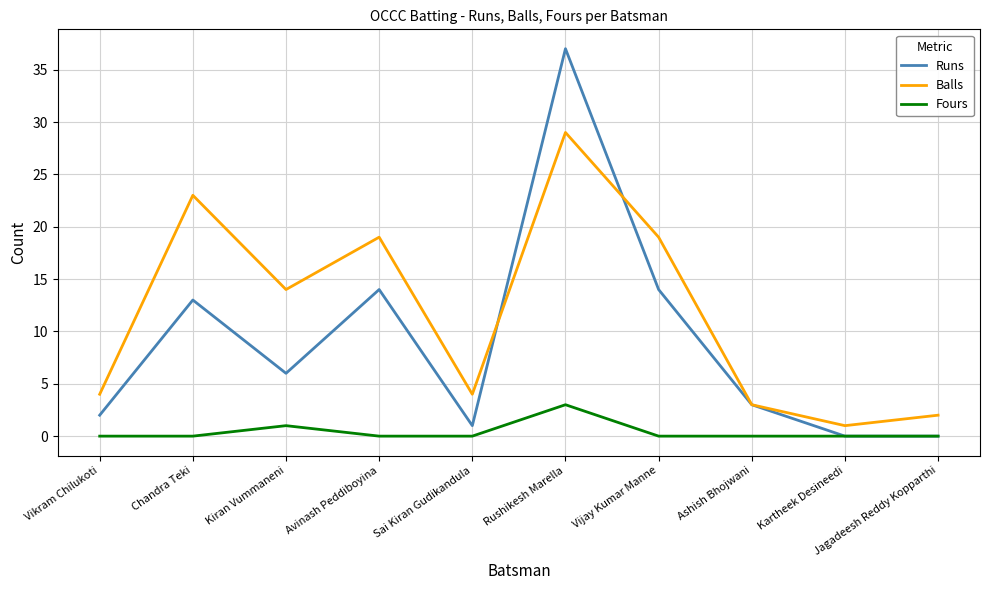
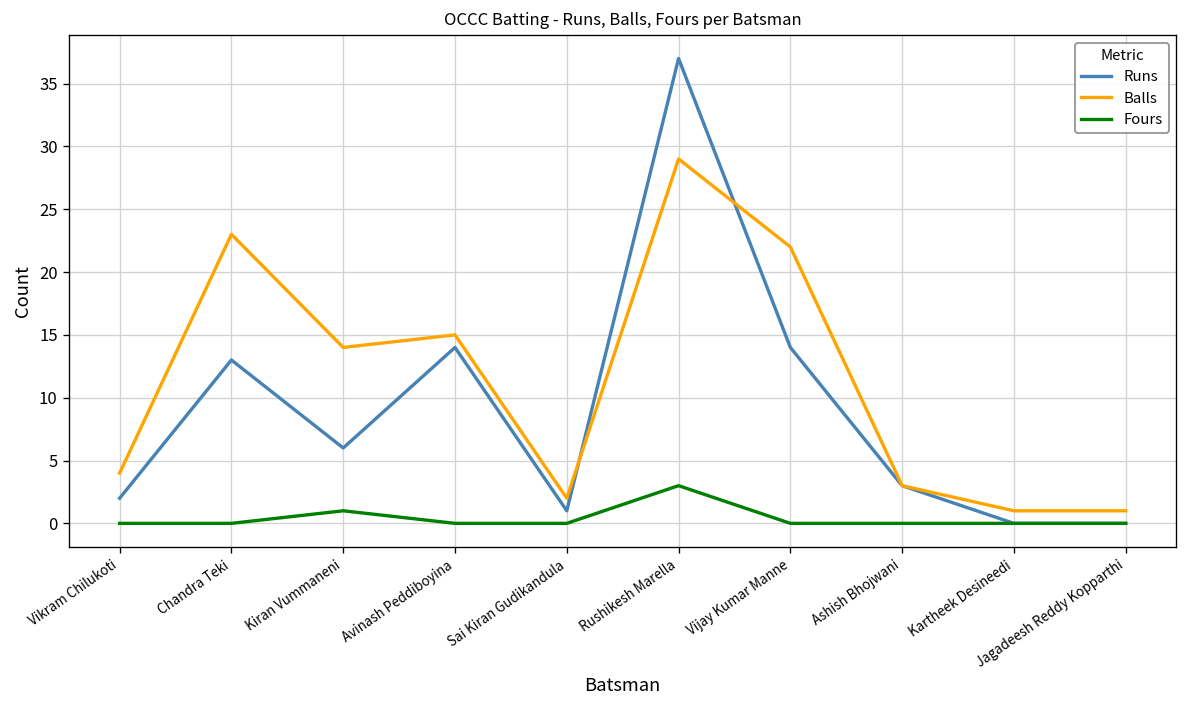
Balls, Avinash Peddiboyina: 19 -> 15
Balls, Sai Kiran Gudikandula: 4 -> 2
Balls, Vijay Kumar Manne: 19 -> 22
Balls, Jagadeesh Reddy Kopparthi: 2 -> 1
